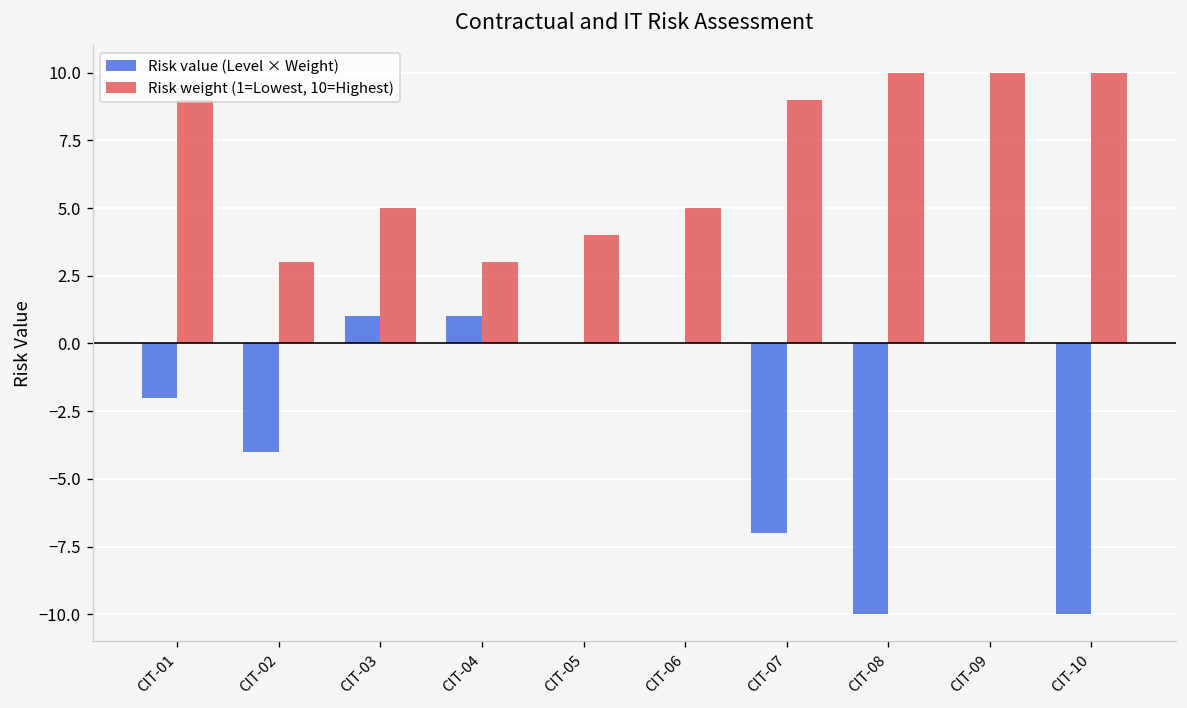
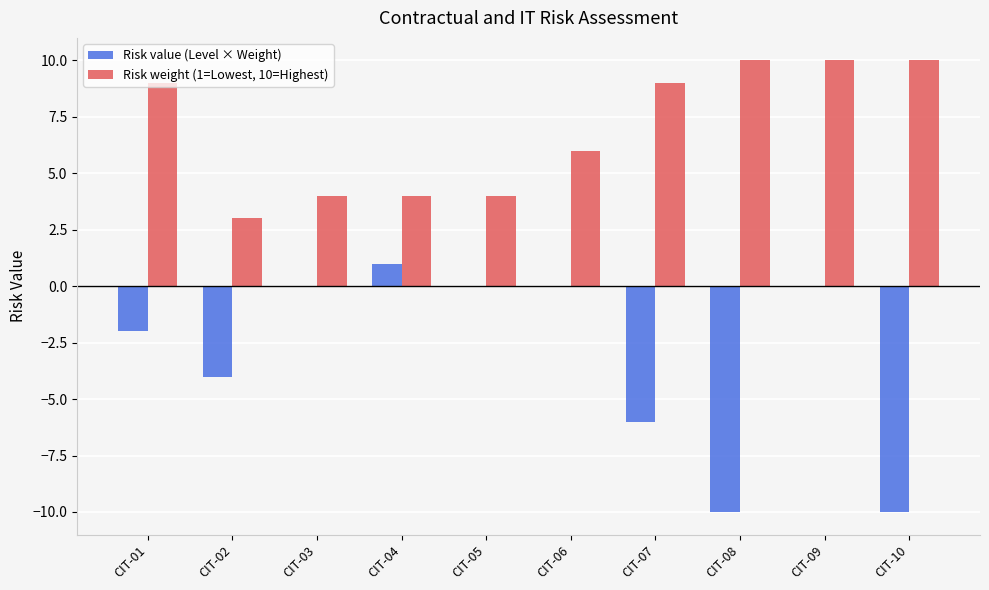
Risk value (Level × Weight), CIT-03: 1 -> 0
Risk weight (1=Lowest, 10=Highest), CIT-03: 5 -> 4
Risk weight (1=Lowest, 10=Highest), CIT-04: 3 -> 4
Risk weight (1=Lowest, 10=Highest), CIT-06: 5 -> 6
Risk value (Level × Weight), CIT-07: -7 -> -6
